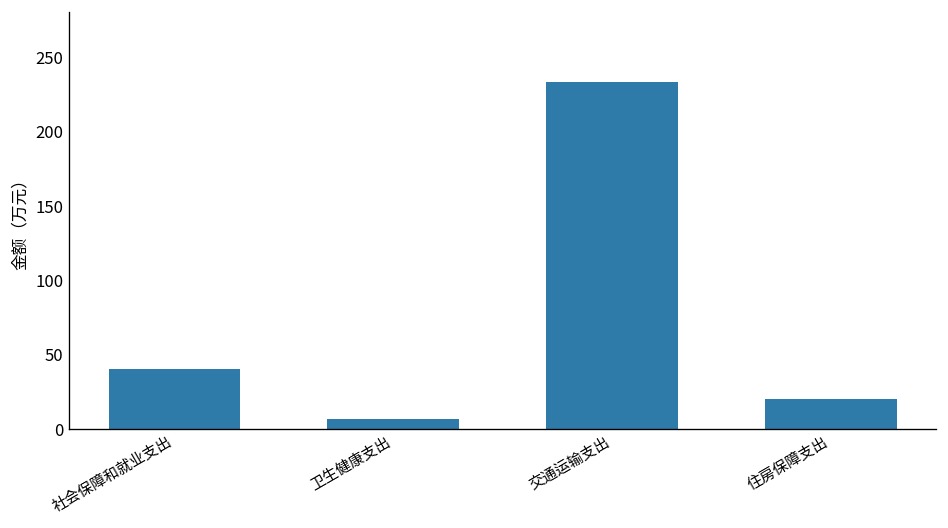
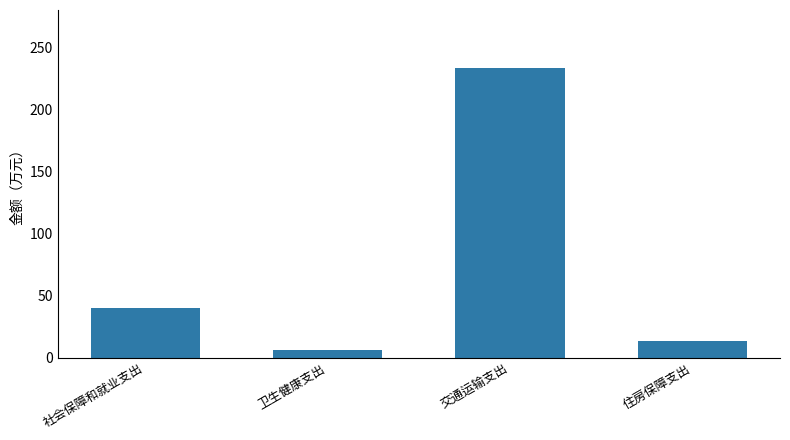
住房保障支出: 20 -> 13
